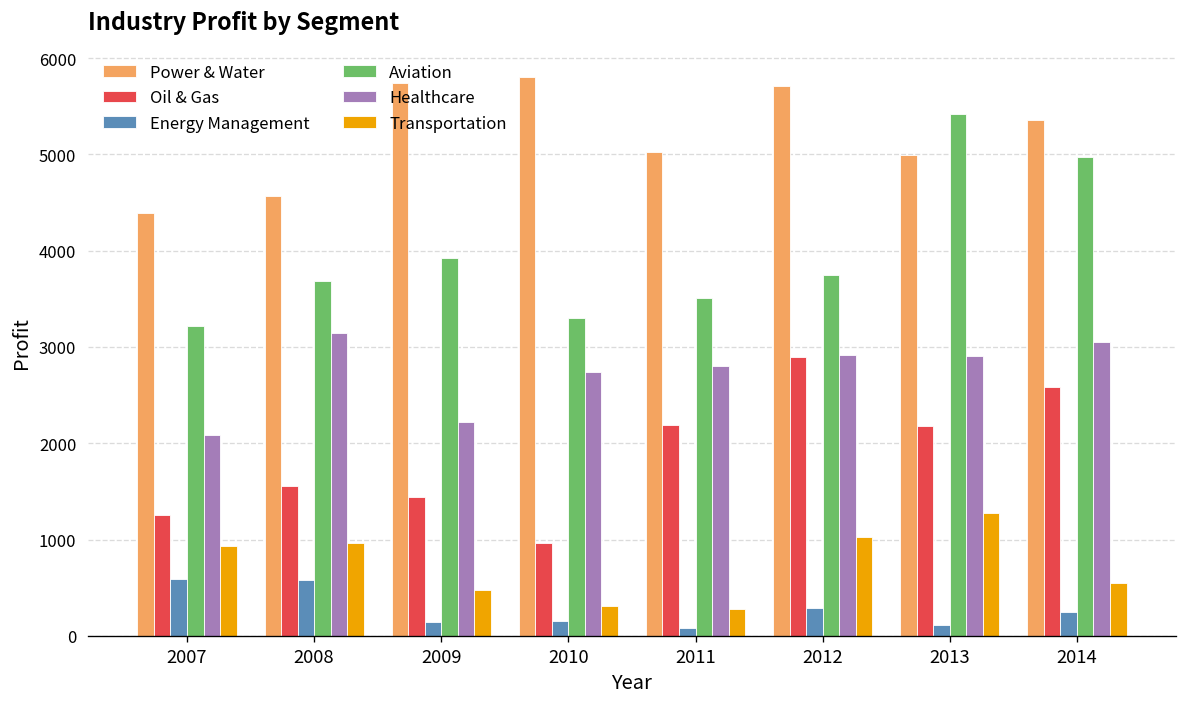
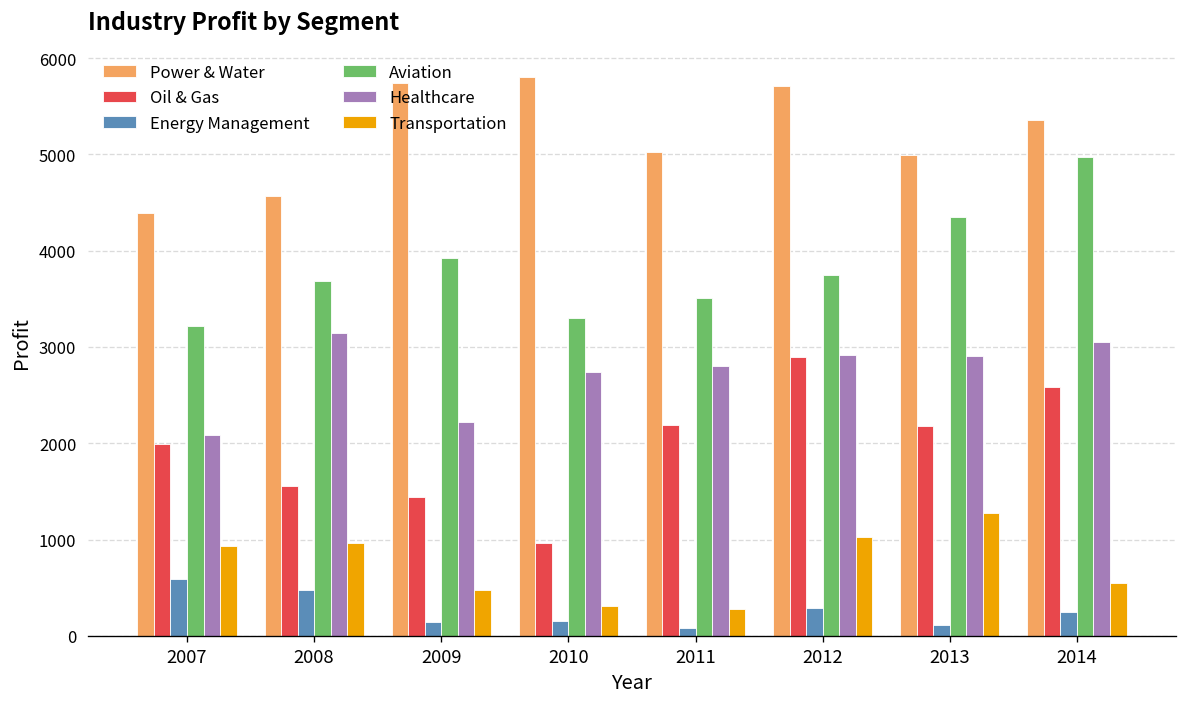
Oil & Gas, 2007: 1300 -> 2000
Energy Management, 2008: 600 -> 500
Aviation, 2013: 5400 -> 4300
